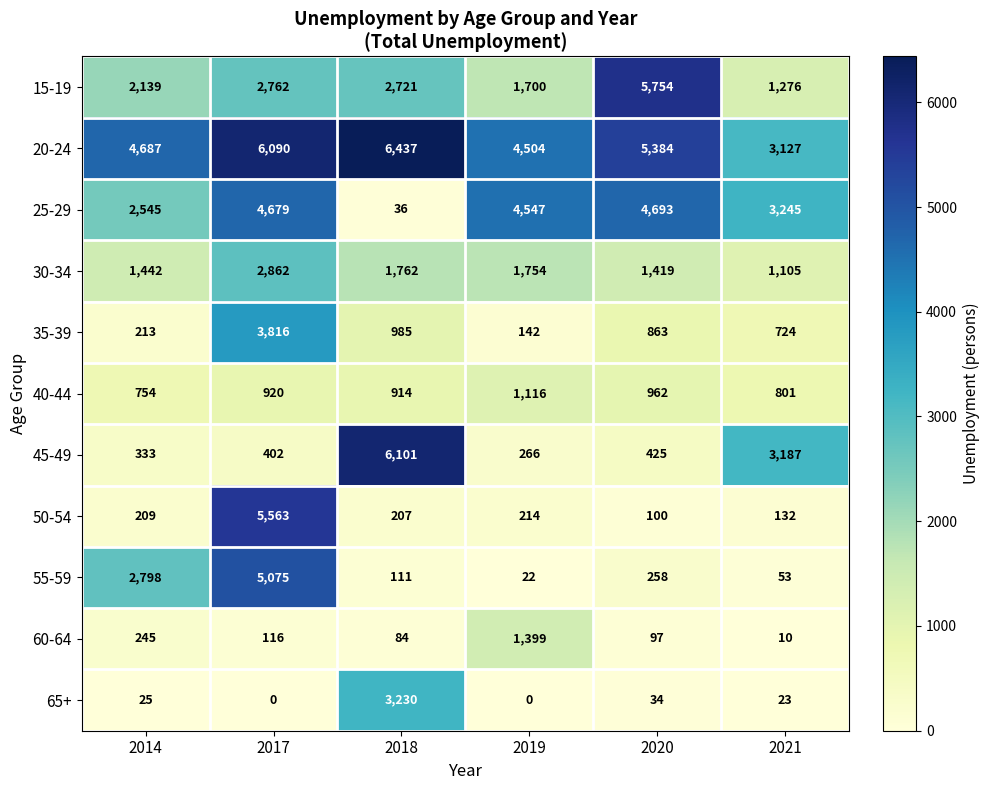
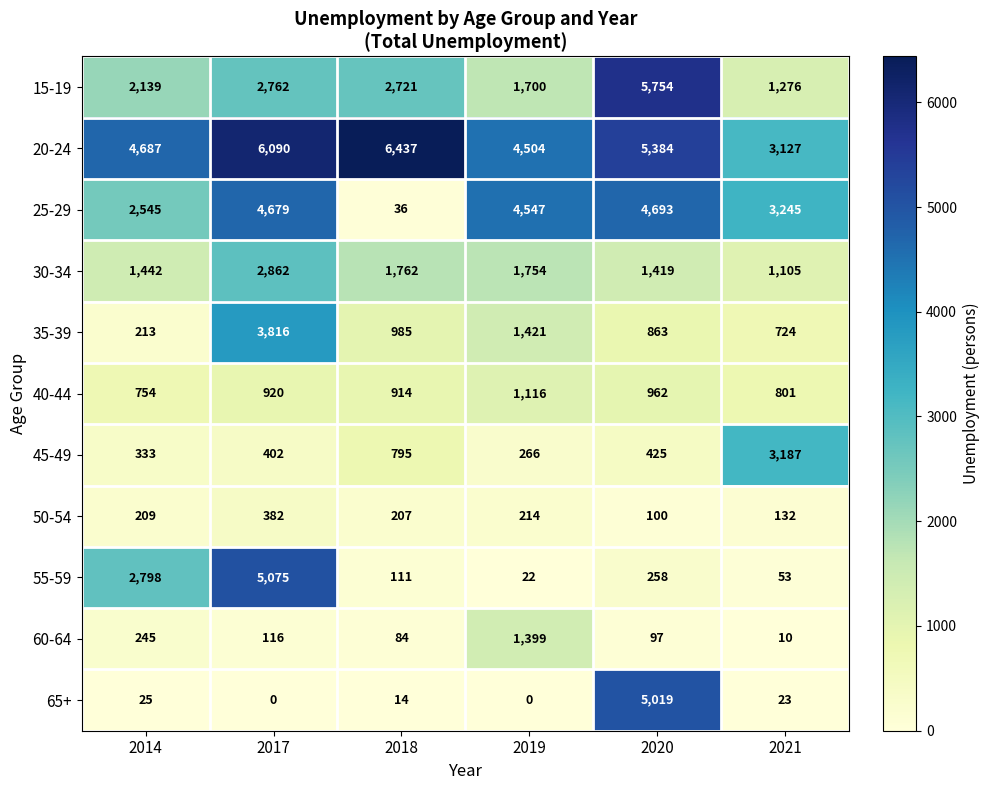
35-39, 2019: 142 -> 1,421
45-49, 2018: 6,101 -> 795
50-54, 2017: 5,563 -> 382
65+, 2018: 3,230 -> 14
65+, 2020: 34 -> 5,019
